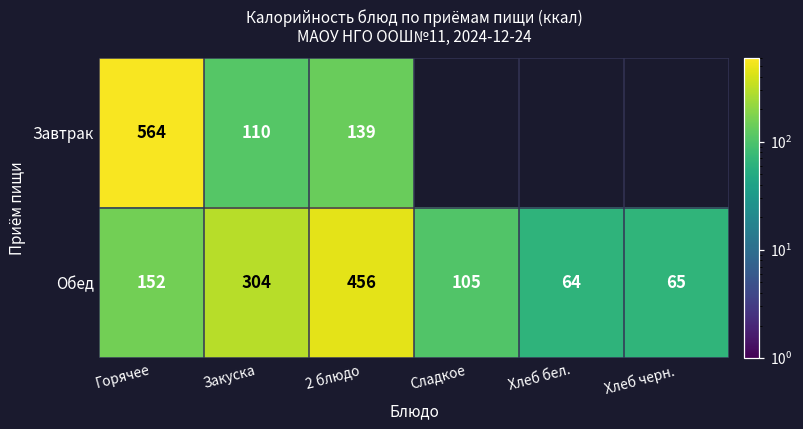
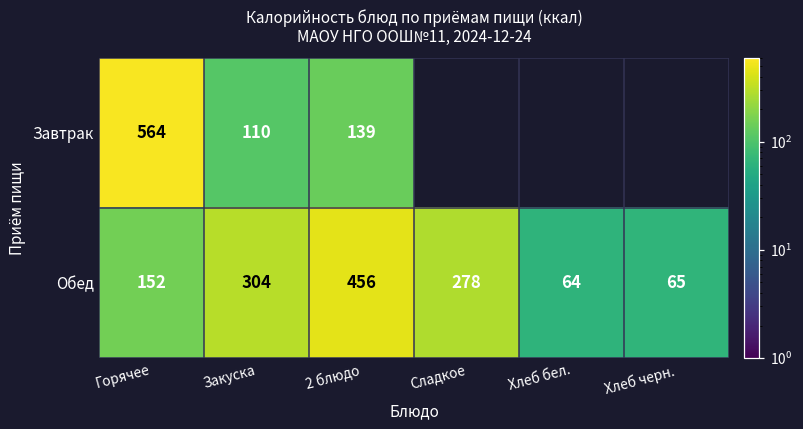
Обед, Сладкое: 105 -> 278
